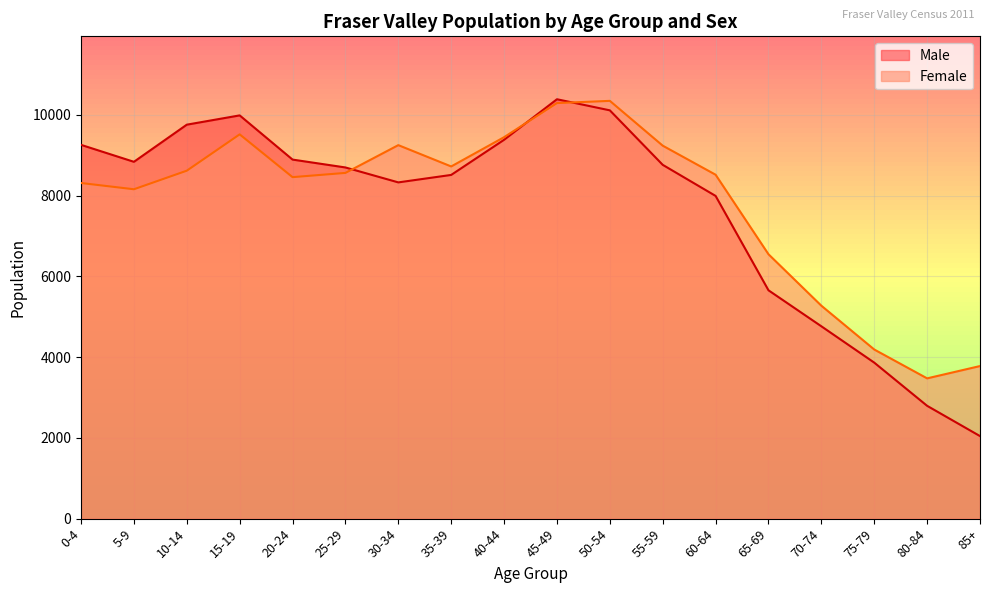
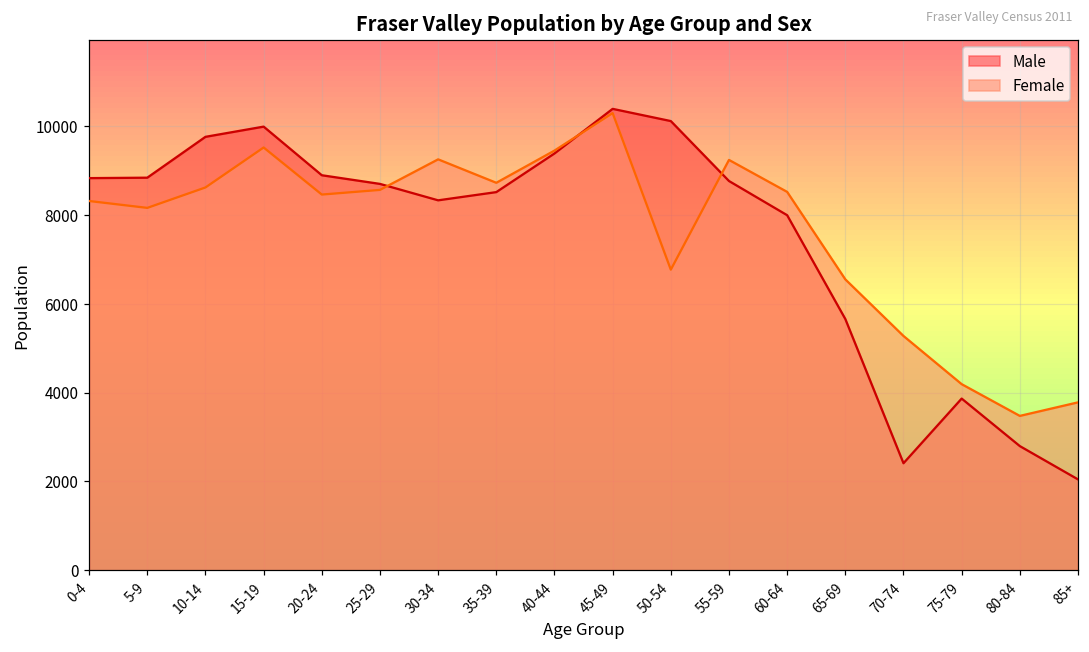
Male, 0-4: 9300 -> 8800
Female, 50-54: 10400 -> 6800
Male, 70-74: 4800 -> 2400
